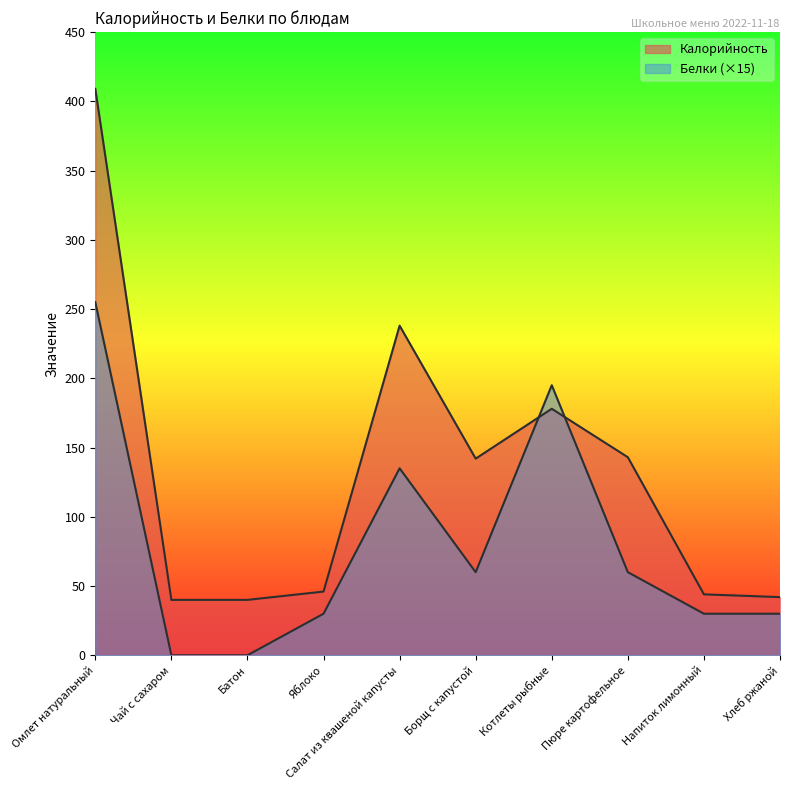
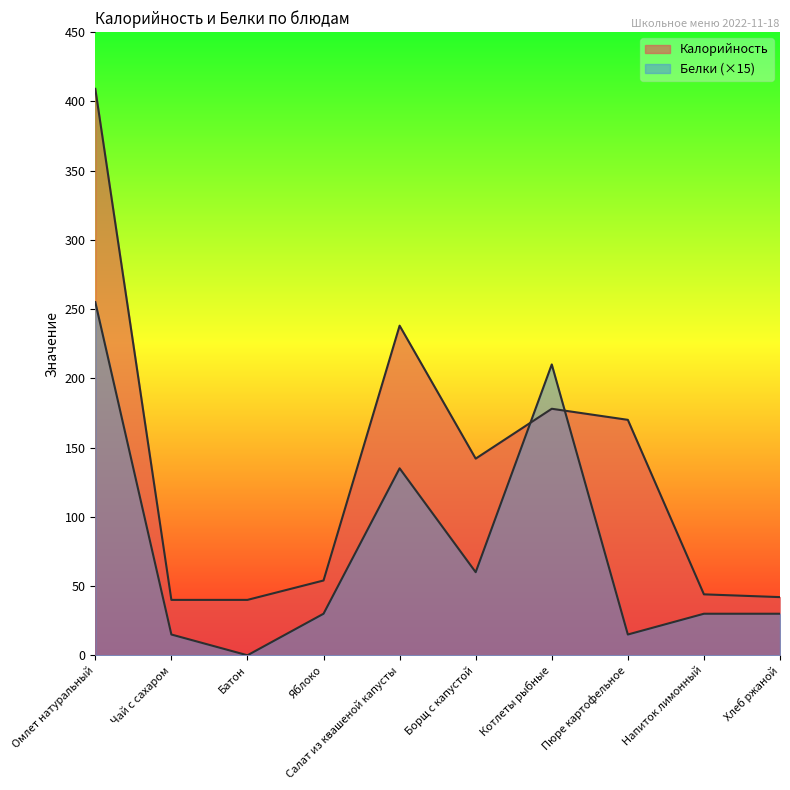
Белки (×15), Чай с сахаром: 0 -> 15
Калорийность, Яблоко: 46 -> 54
Белки (×15), Котлеты рыбные: 195 -> 210
Калорийность, Пюре картофельное: 143 -> 170
Белки (×15), Пюре картофельное: 60 -> 15
